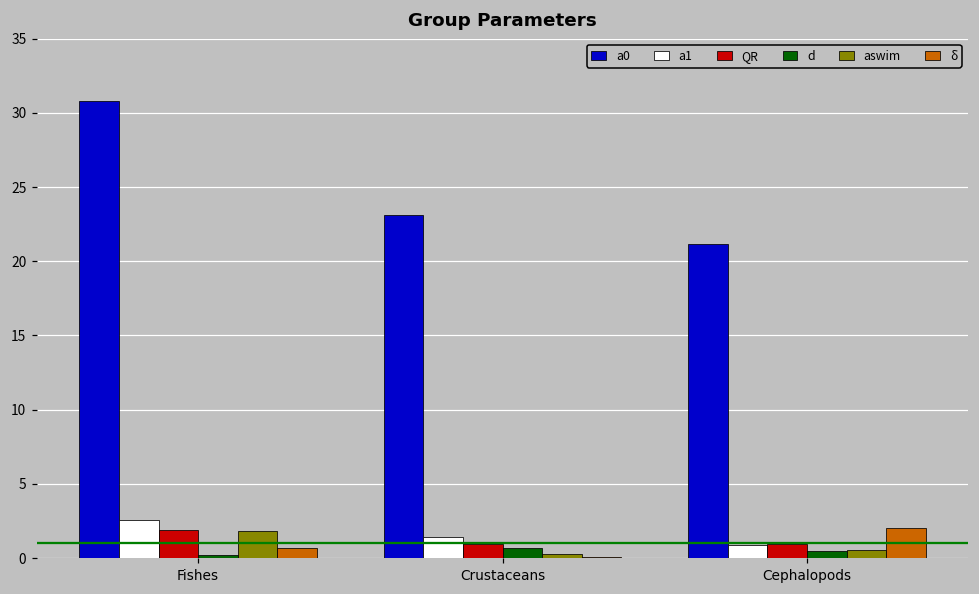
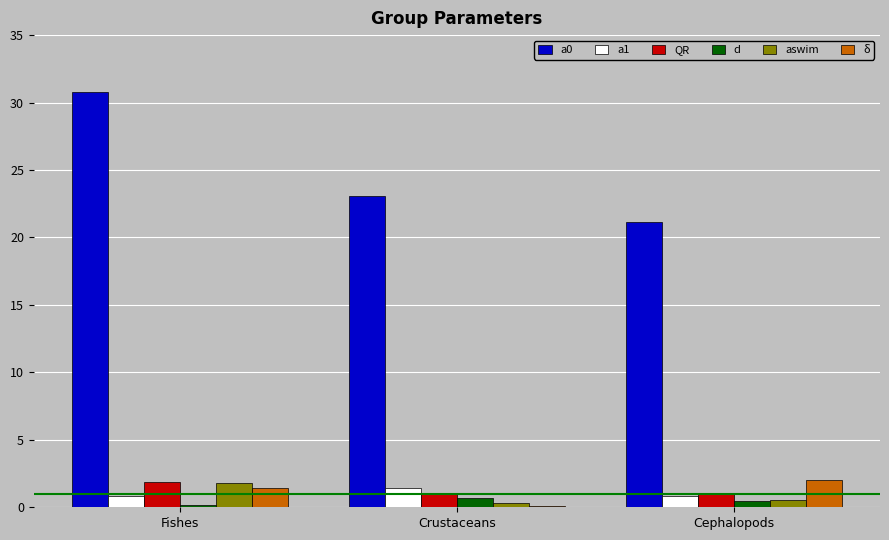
a1, Fishes: 2.6 -> 0.9
δ, Fishes: 0.7 -> 1.4
